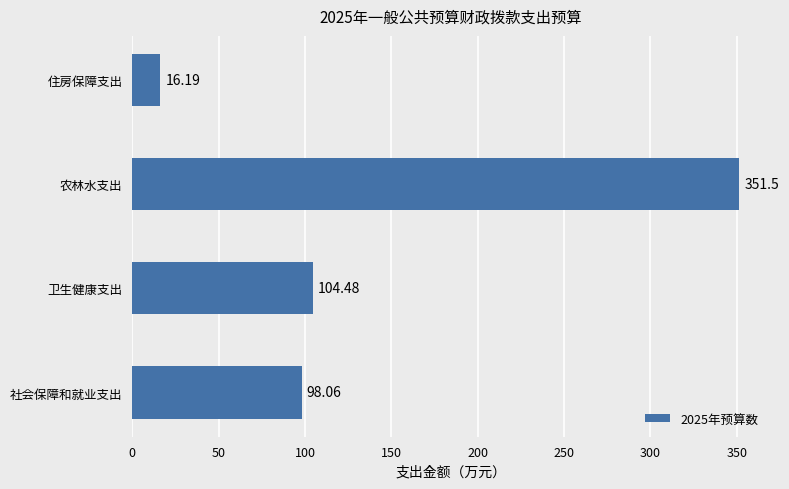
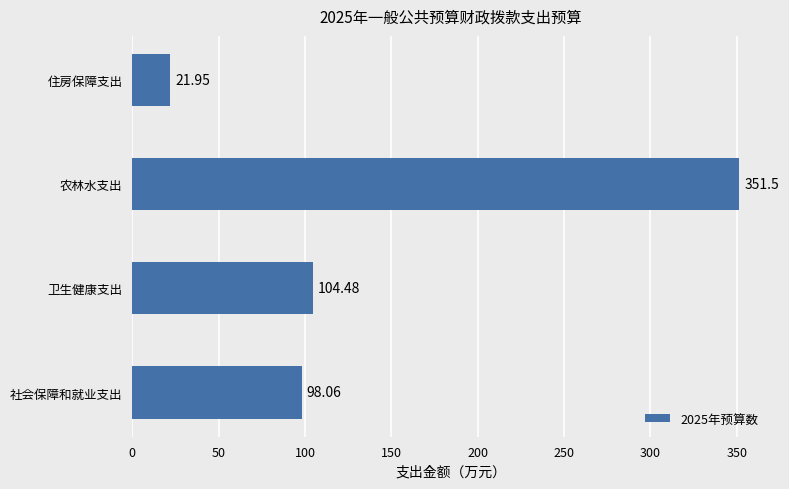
住房保障支出: 16.19 -> 21.95
